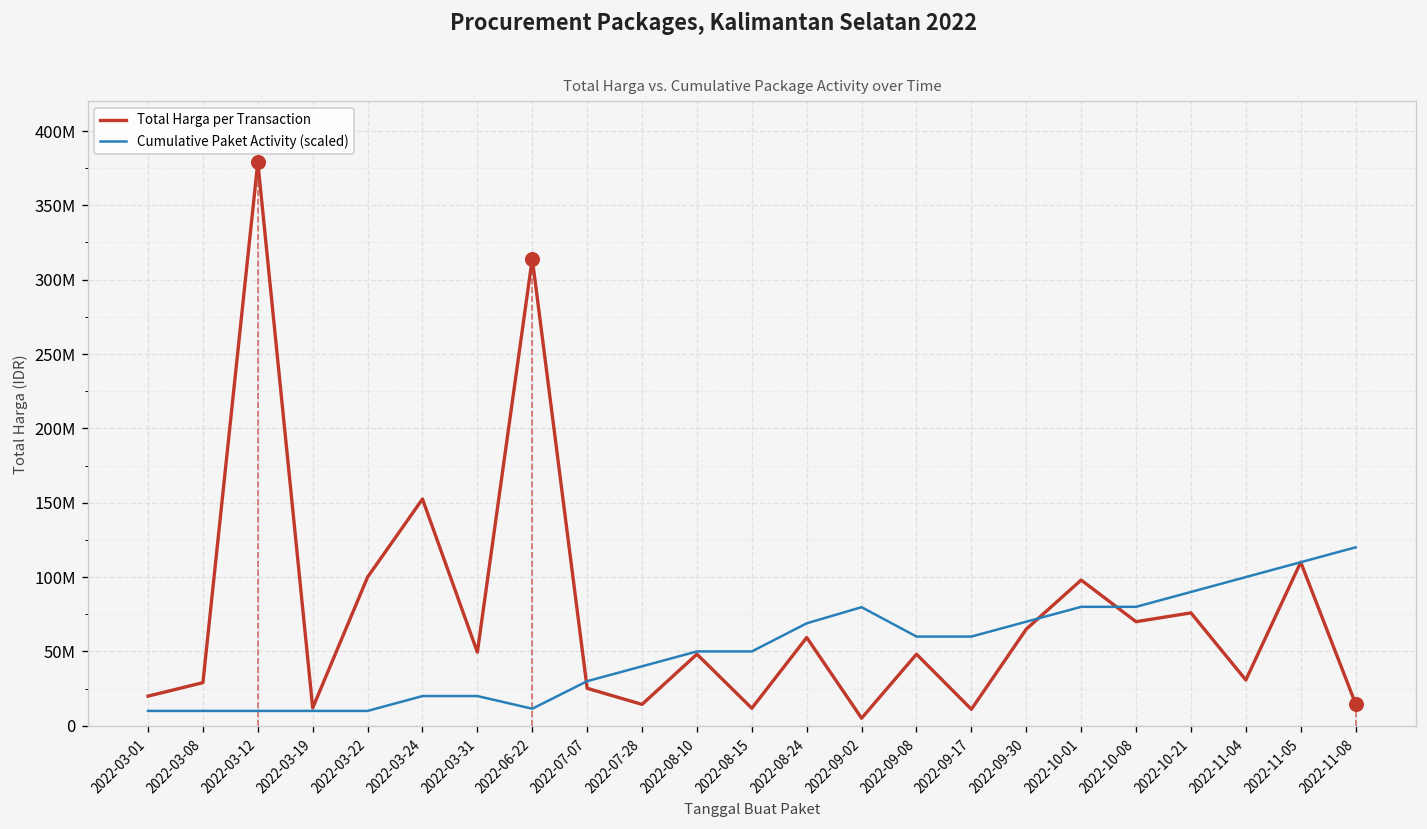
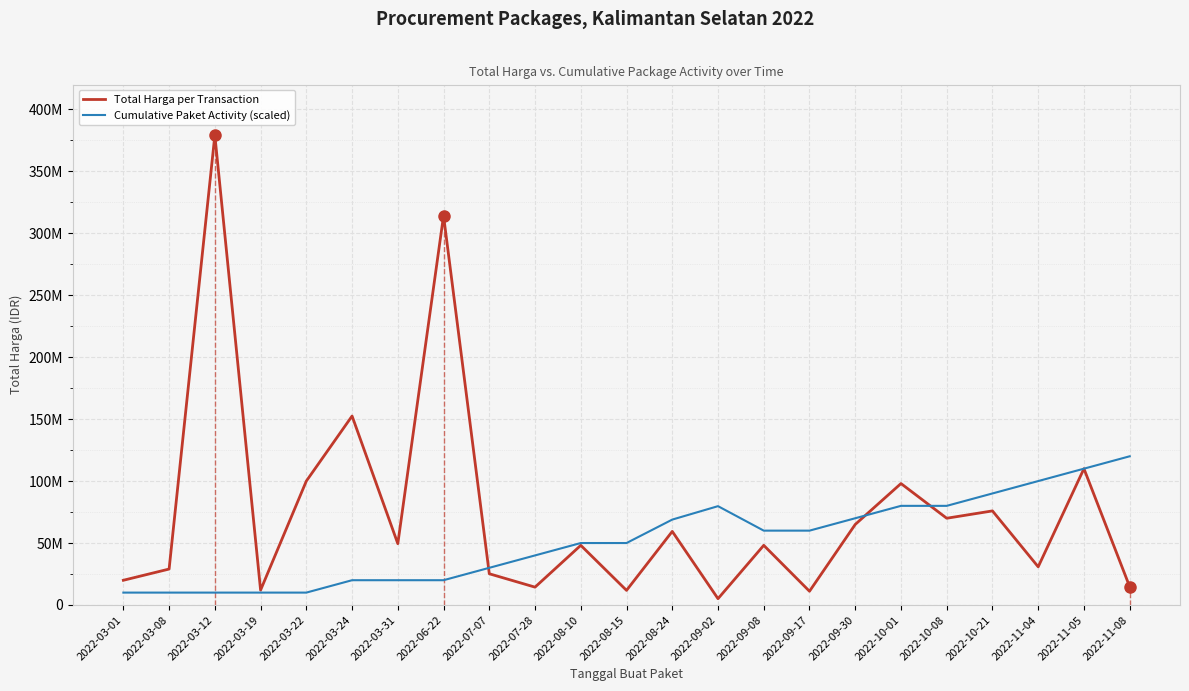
Cumulative Paket Activity (scaled), 2022-06-22: 11000000 -> 20000000
